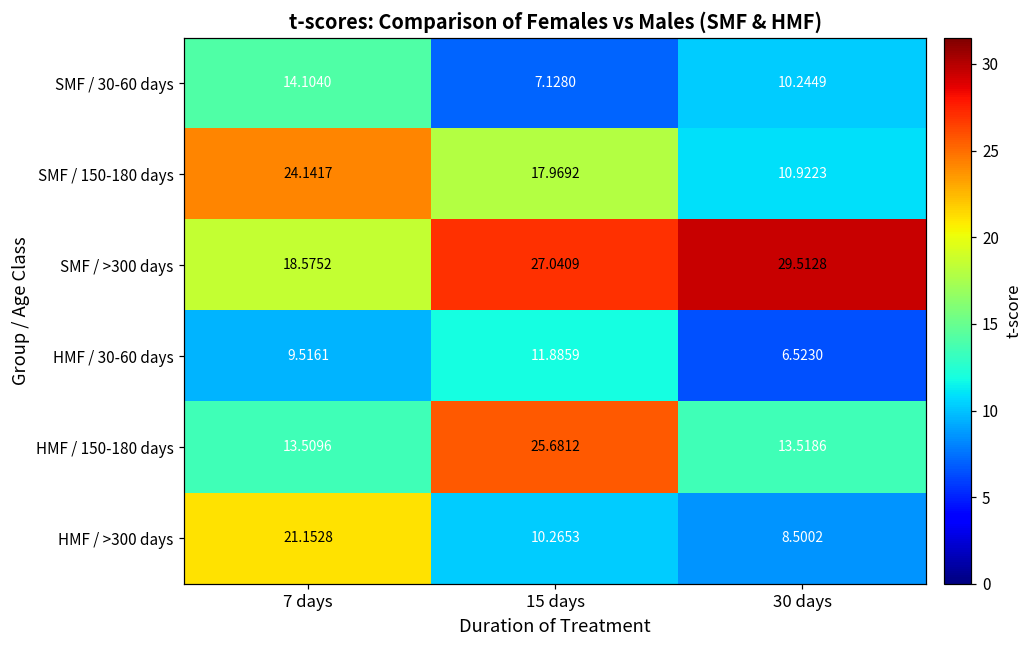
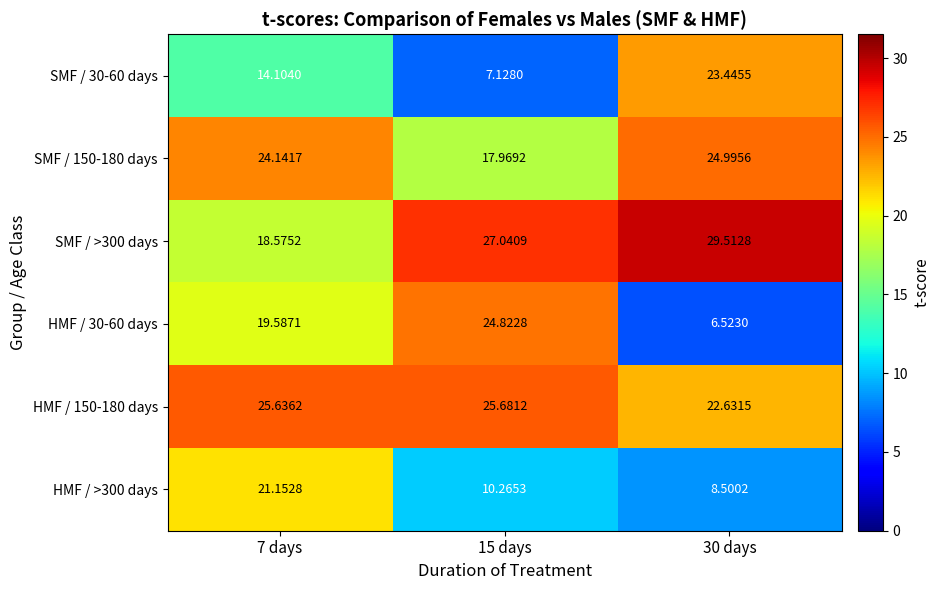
SMF / 30-60 days, 30 days: 10.2449 -> 23.4455
SMF / 150-180 days, 30 days: 10.9223 -> 24.9956
HMF / 30-60 days, 7 days: 9.5161 -> 19.5871
HMF / 30-60 days, 15 days: 11.8859 -> 24.8228
HMF / 150-180 days, 7 days: 13.5096 -> 25.6362
HMF / 150-180 days, 30 days: 13.5186 -> 22.6315
